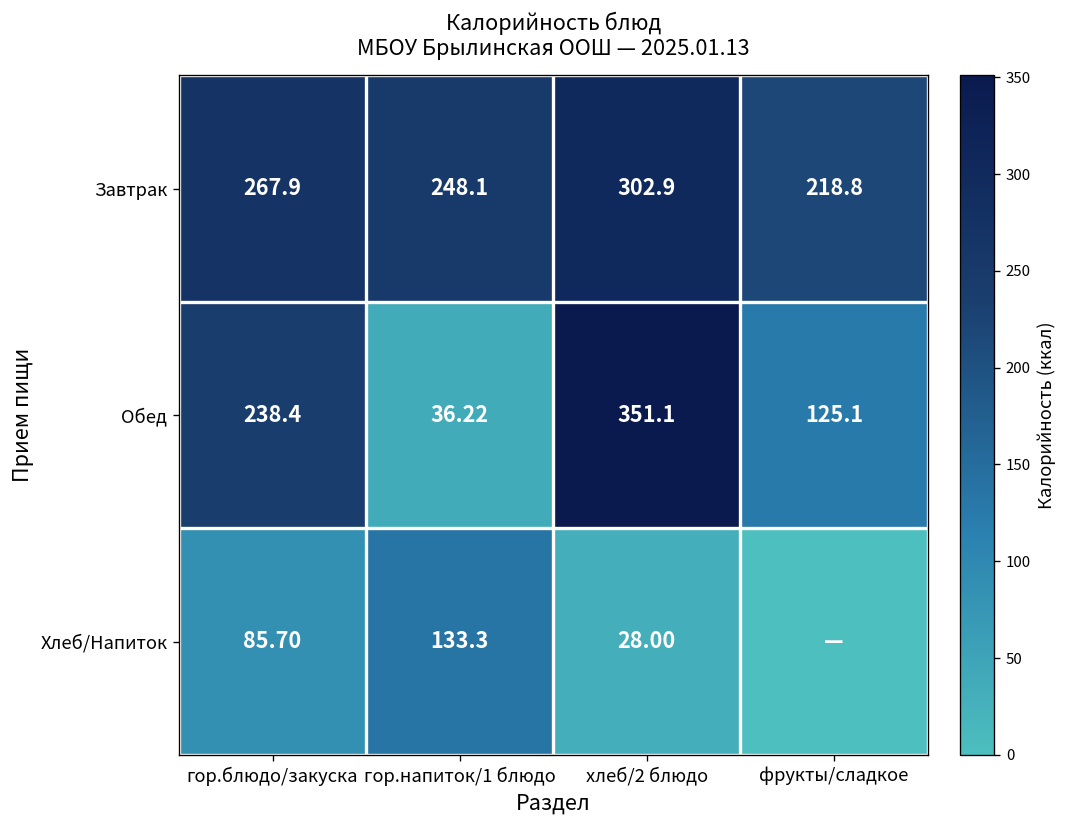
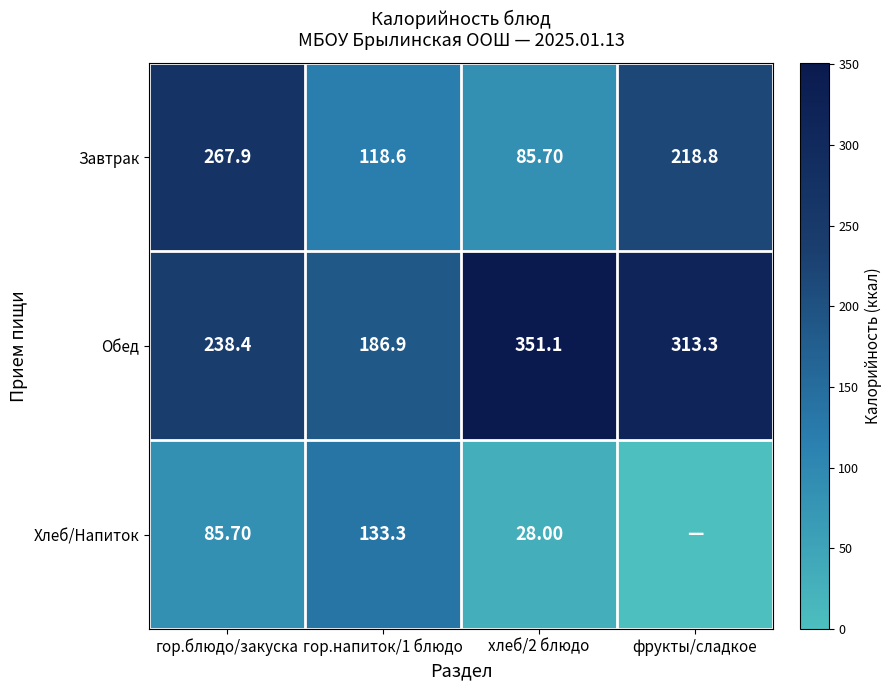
Завтрак, гор.напиток/1 блюдо: 248.1 -> 118.6
Завтрак, хлеб/2 блюдо: 302.9 -> 85.70
Обед, гор.напиток/1 блюдо: 36.22 -> 186.9
Обед, фрукты/сладкое: 125.1 -> 313.3
